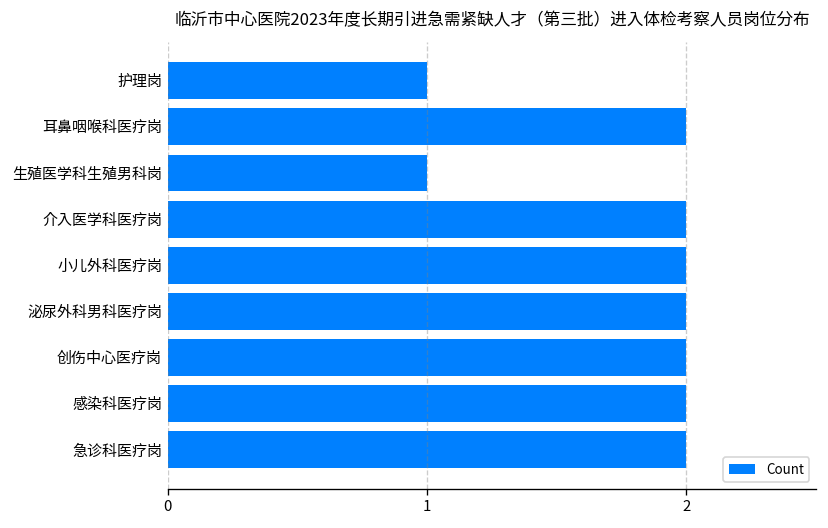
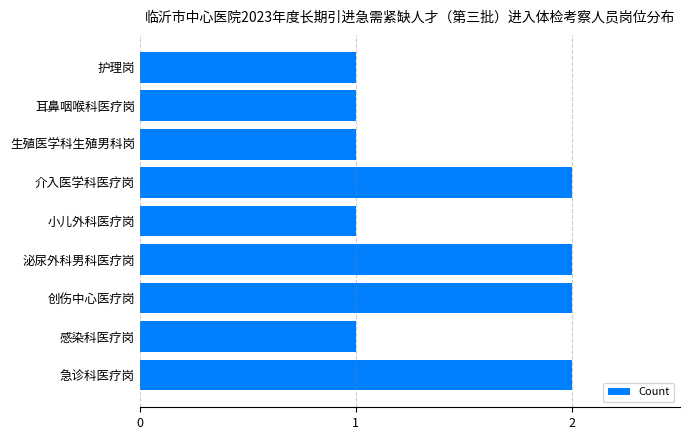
耳鼻咽喉科医疗岗: 2 -> 1
小儿外科医疗岗: 2 -> 1
感染科医疗岗: 2 -> 1
